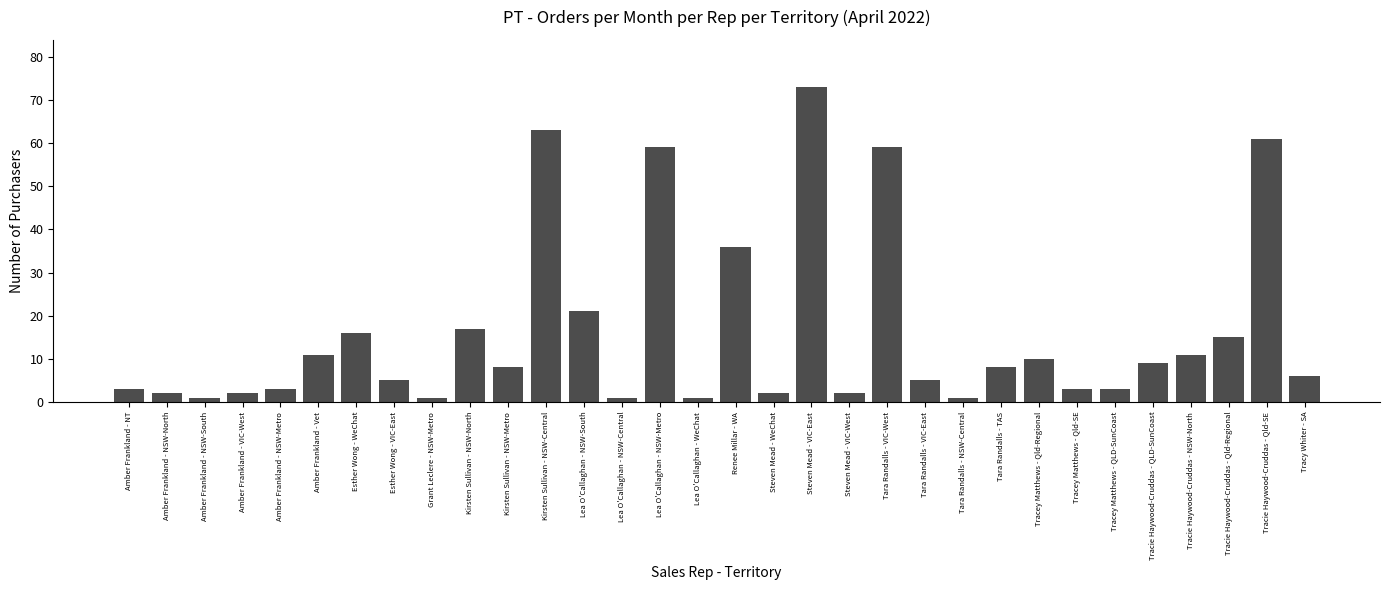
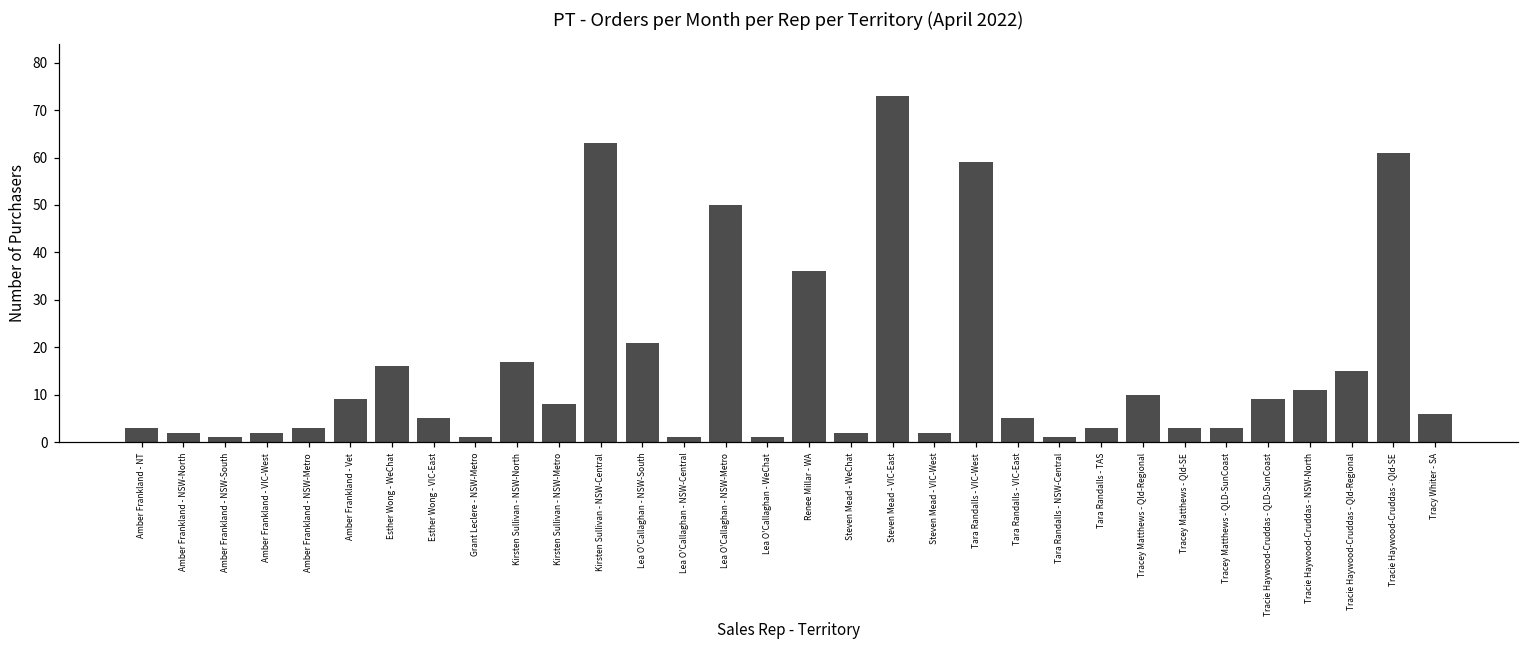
Amber Frankland - Vet: 11 -> 9
Lea O'Callaghan - NSW-Metro: 59 -> 50
Tara Randalls - TAS: 8 -> 3
